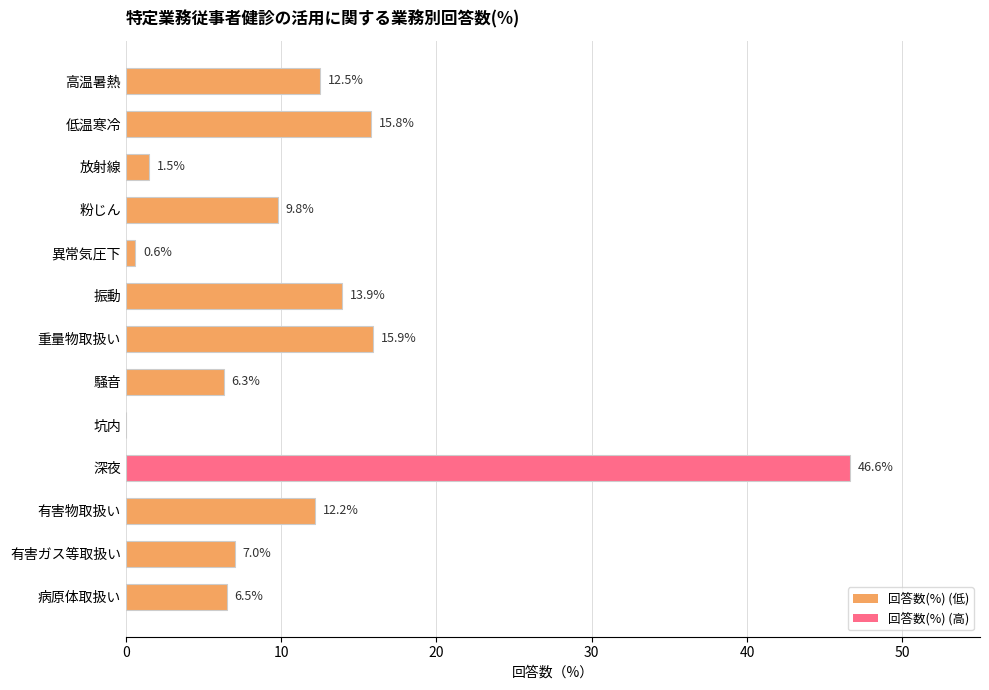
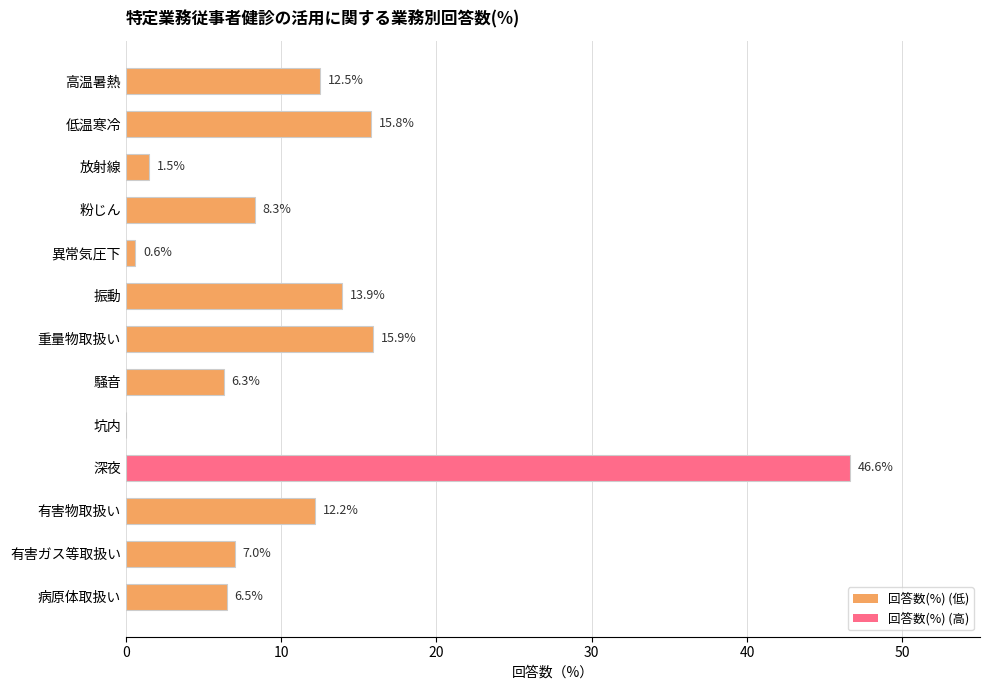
粉じん: 9.8% -> 8.3%
